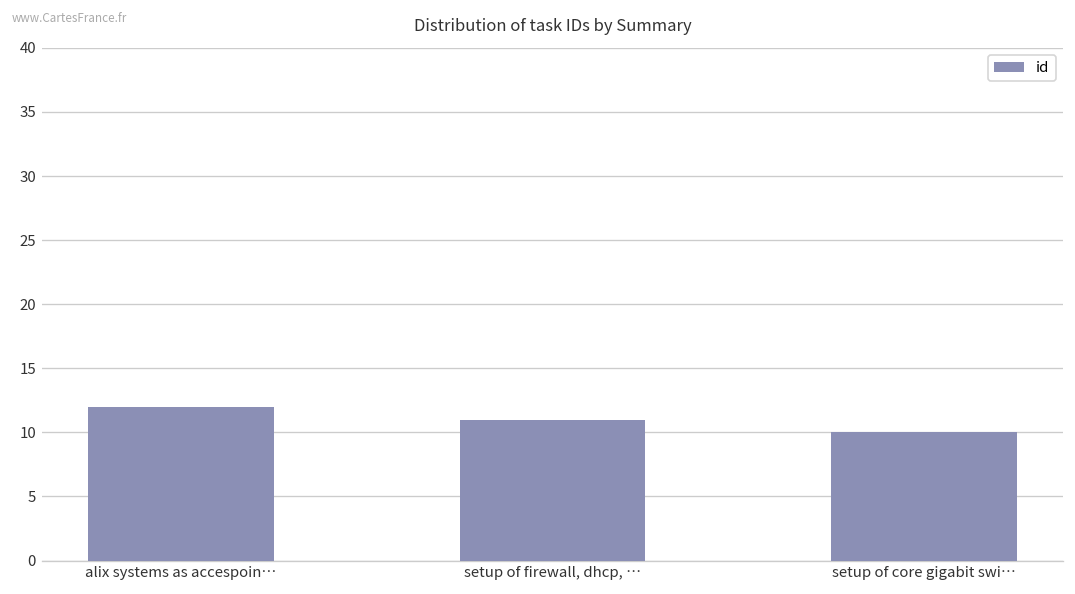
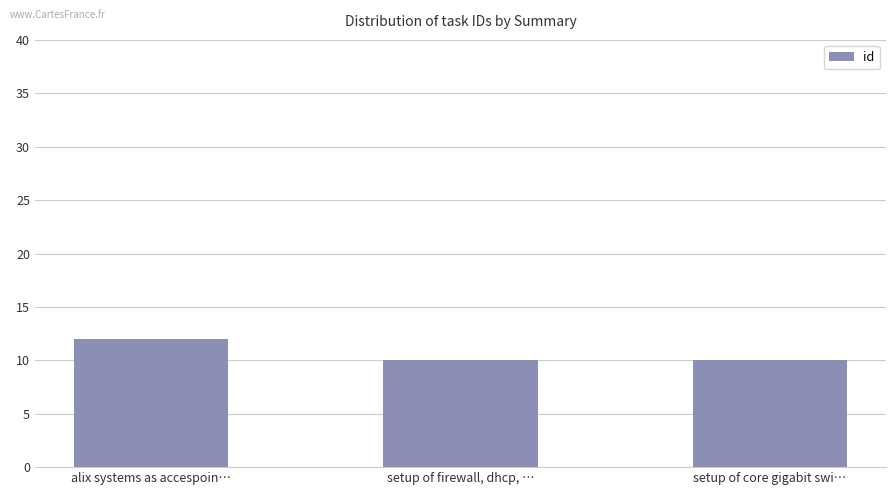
setup of firewall, dhcp, …: 11 -> 10
